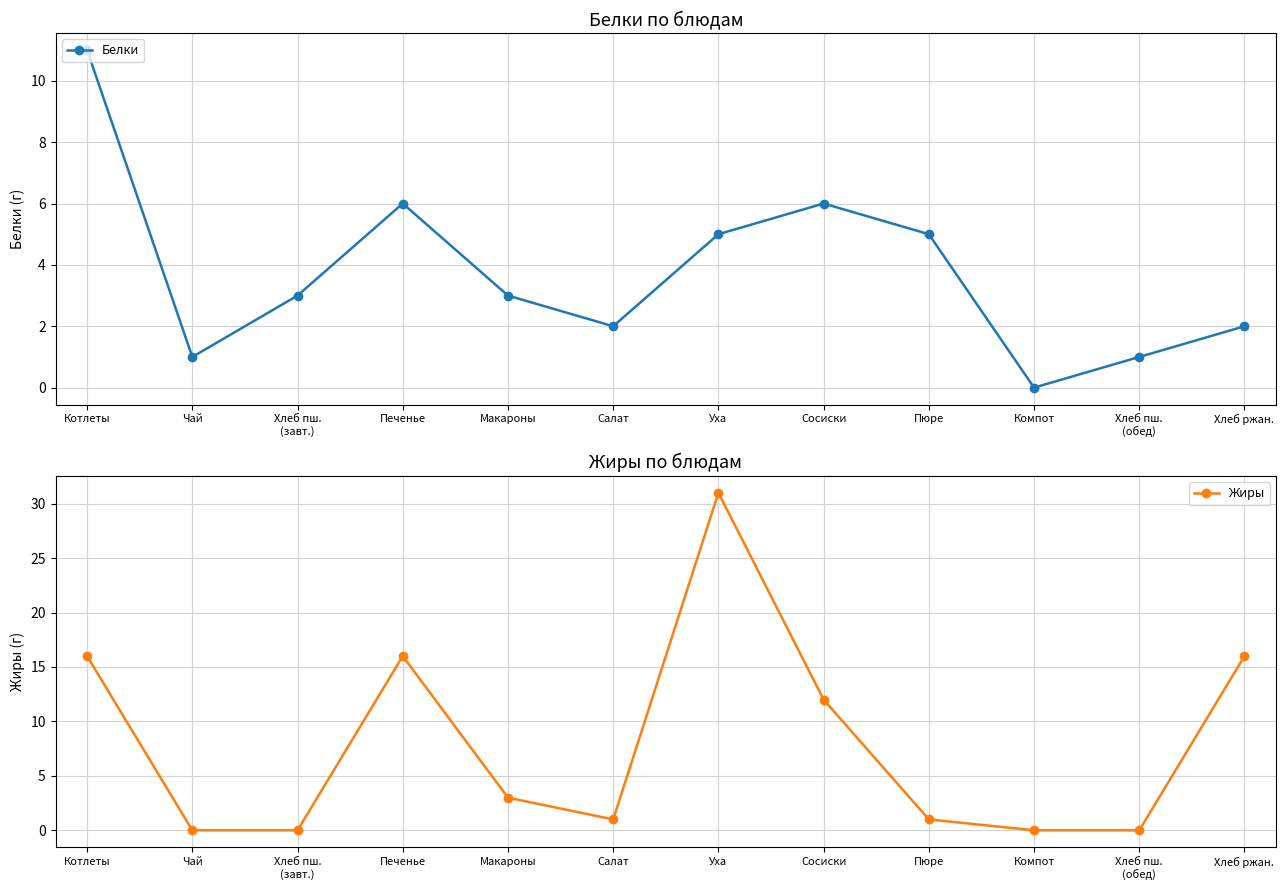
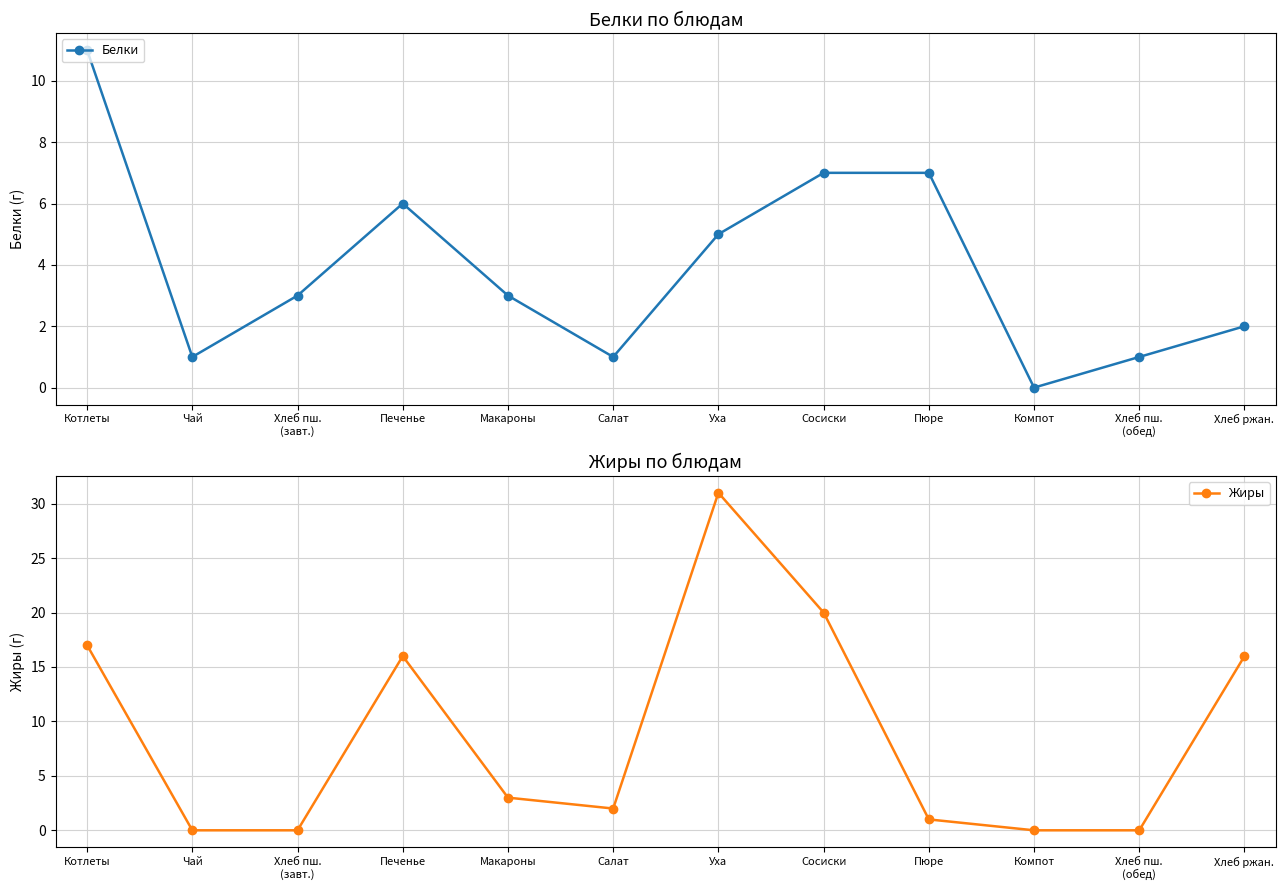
Белки по блюдам, Салат: 2 -> 1
Белки по блюдам, Сосиски: 6 -> 7
Белки по блюдам, Пюре: 5 -> 7
Жиры по блюдам, Котлеты: 16 -> 17
Жиры по блюдам, Салат: 1 -> 2
Жиры по блюдам, Сосиски: 12 -> 20
